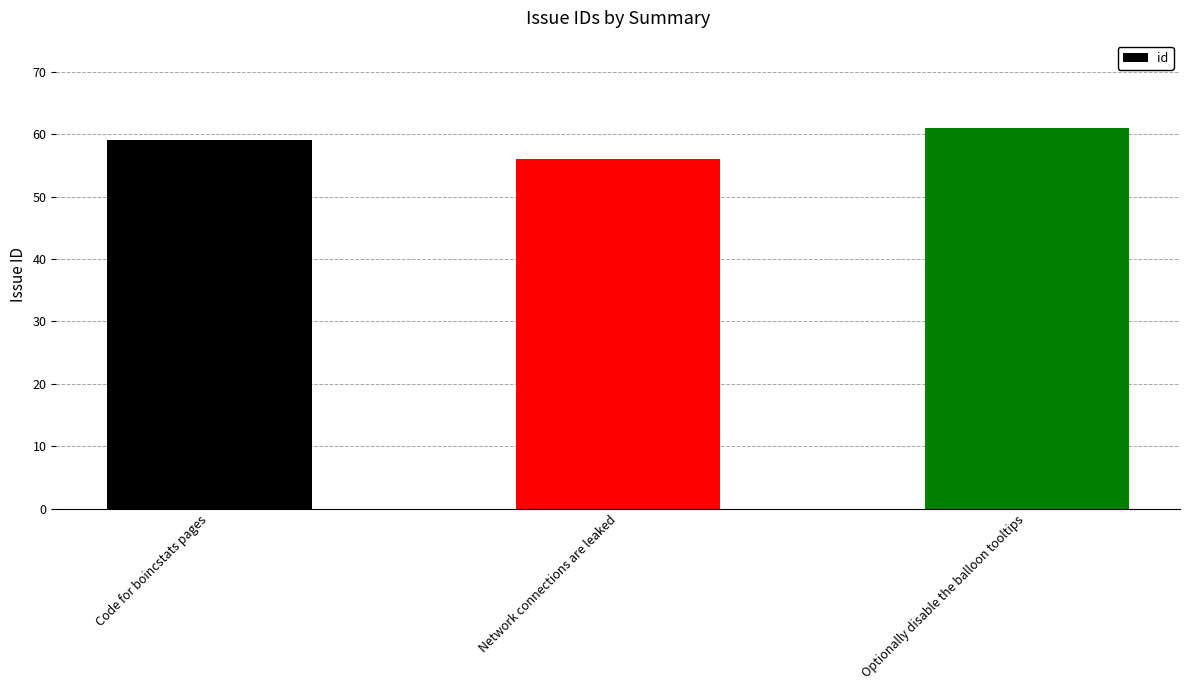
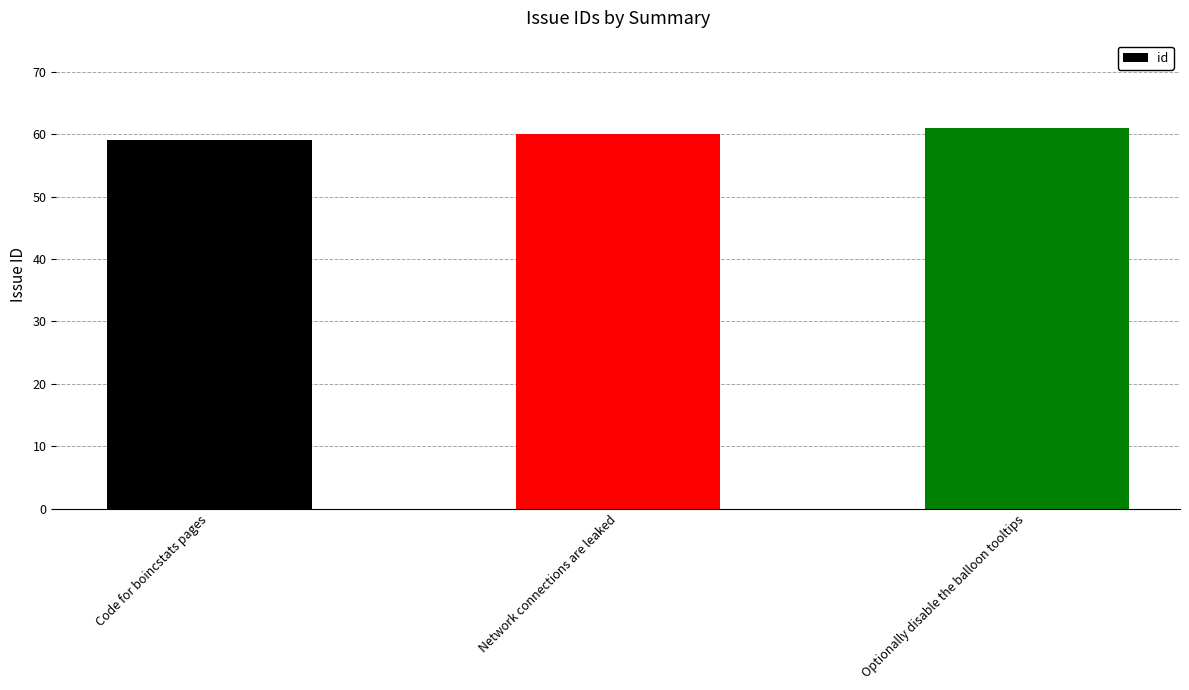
Network connections are leaked: 56 -> 60
